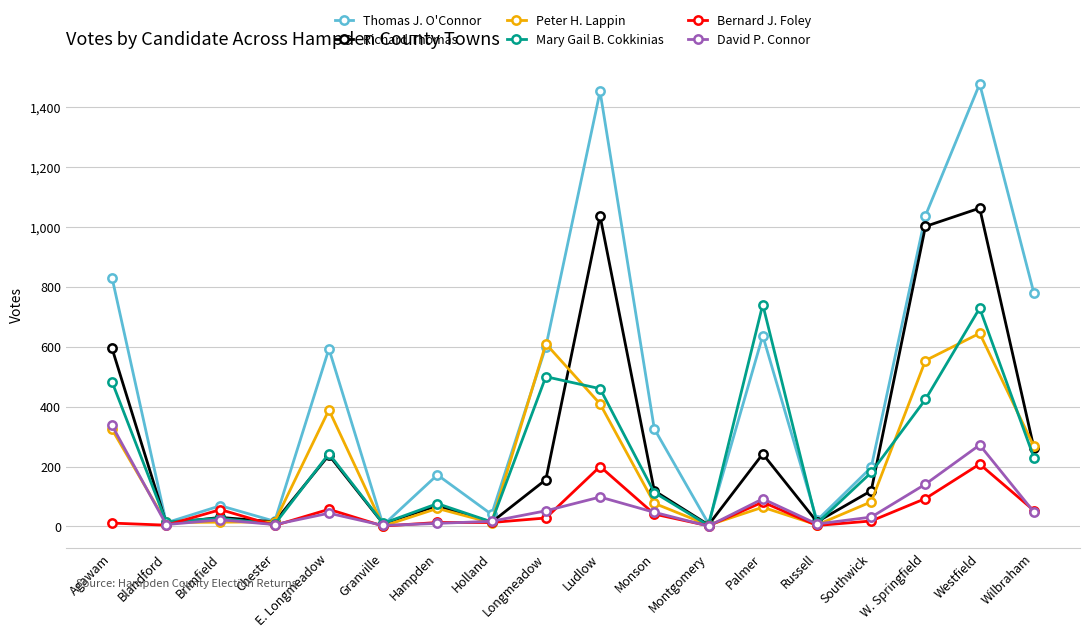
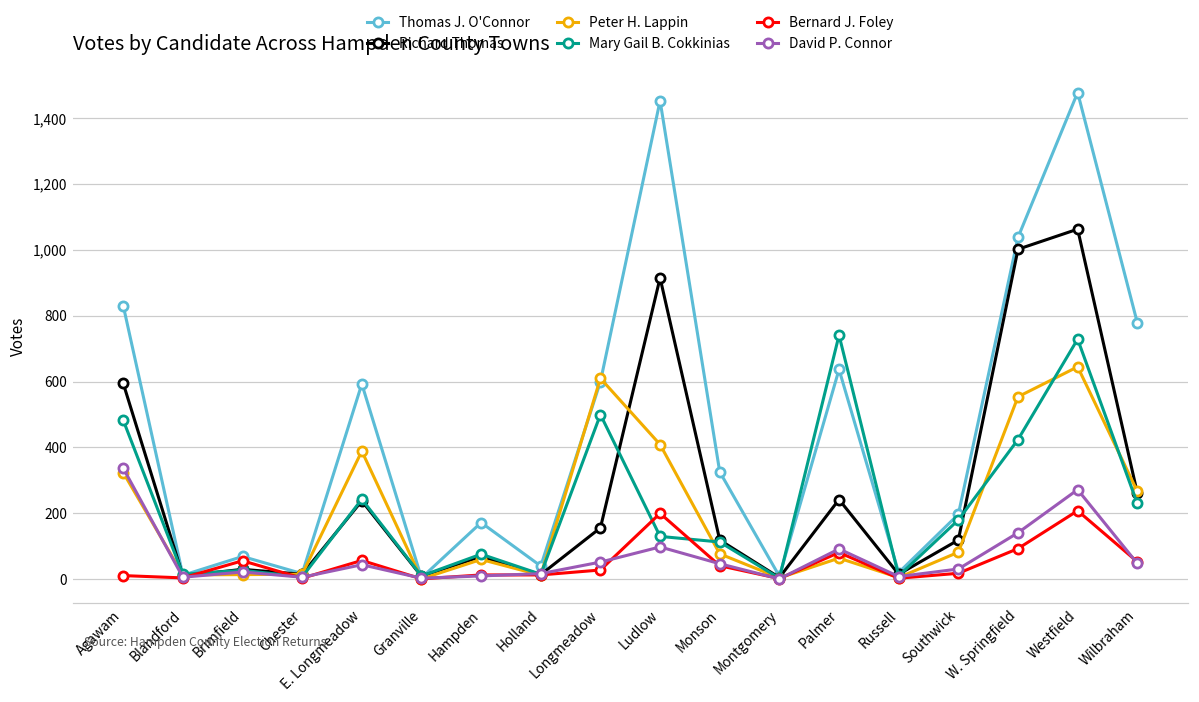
Richard Thomas, Ludlow: 1,040 -> 920
Mary Gail B. Cokkinias, Ludlow: 460 -> 130
